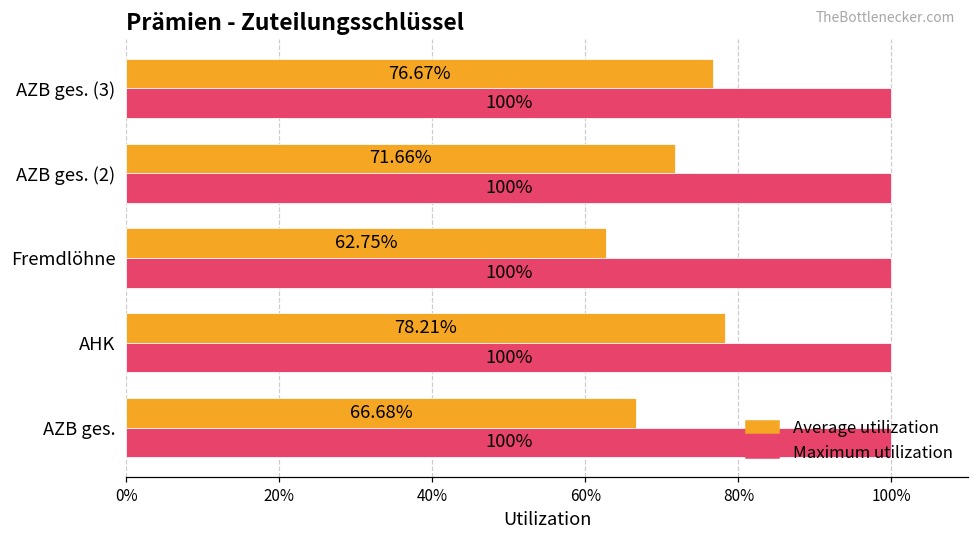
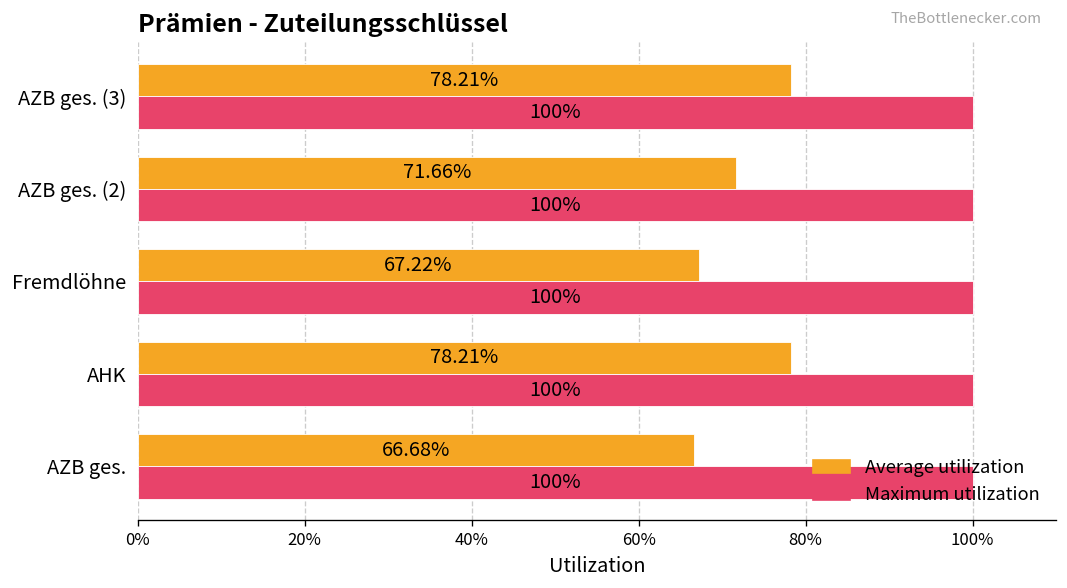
Average utilization, AZB ges. (3): 76.67% -> 78.21%
Average utilization, Fremdlöhne: 62.75% -> 67.22%
